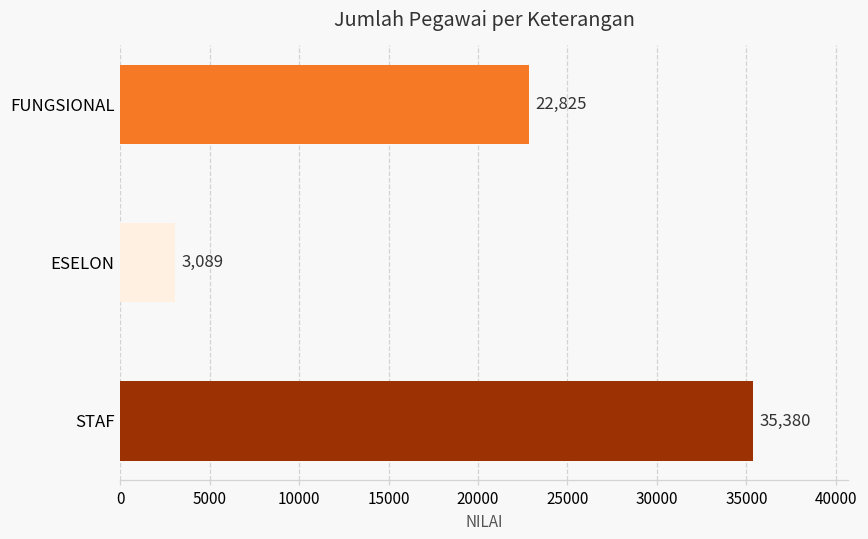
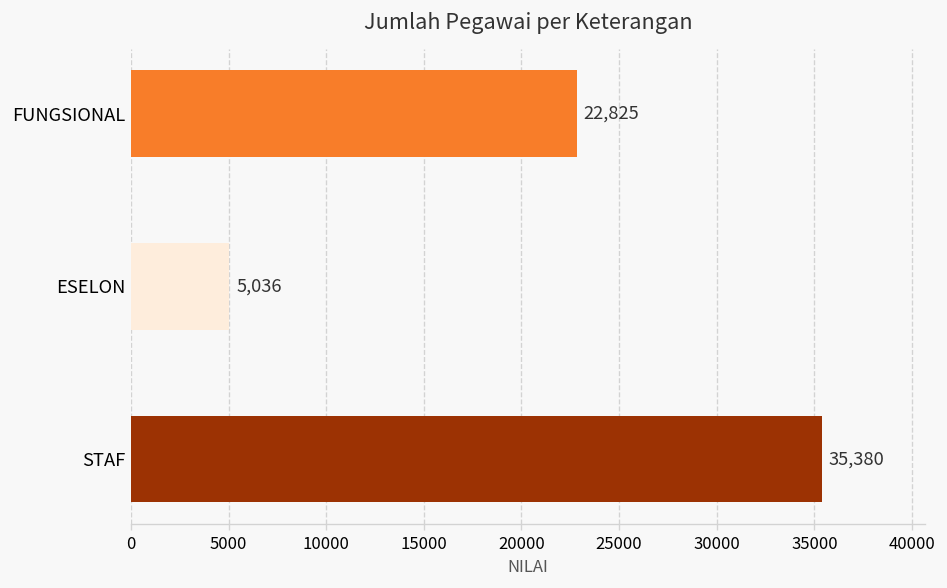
ESELON: 3,089 -> 5,036
